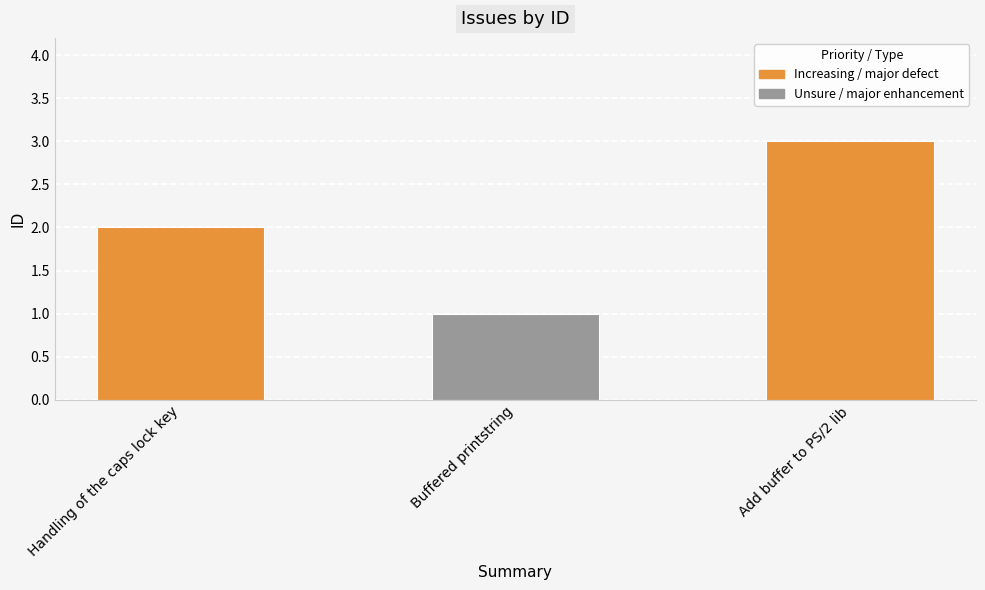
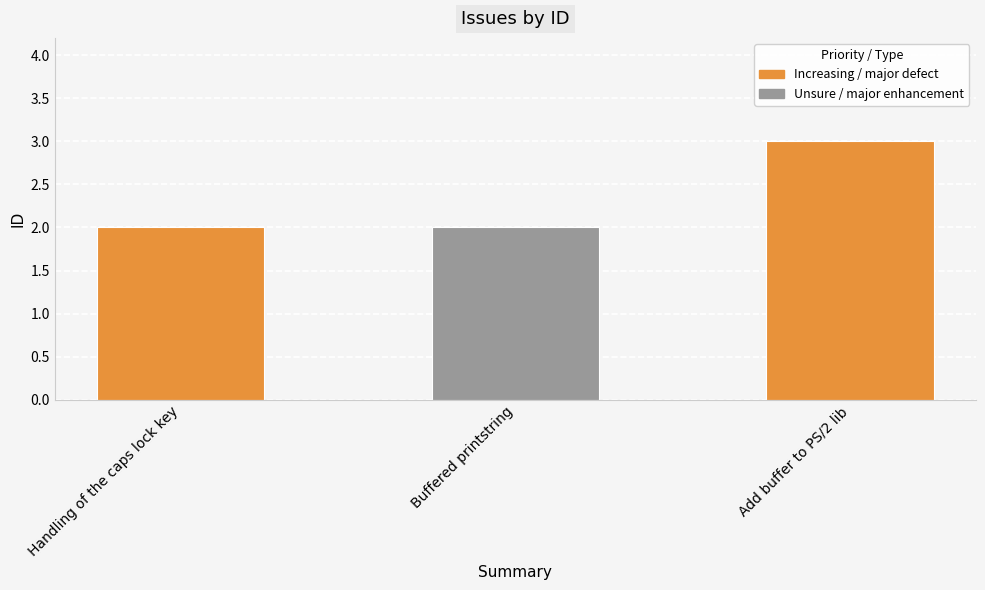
Buffered printstring: 1 -> 2
